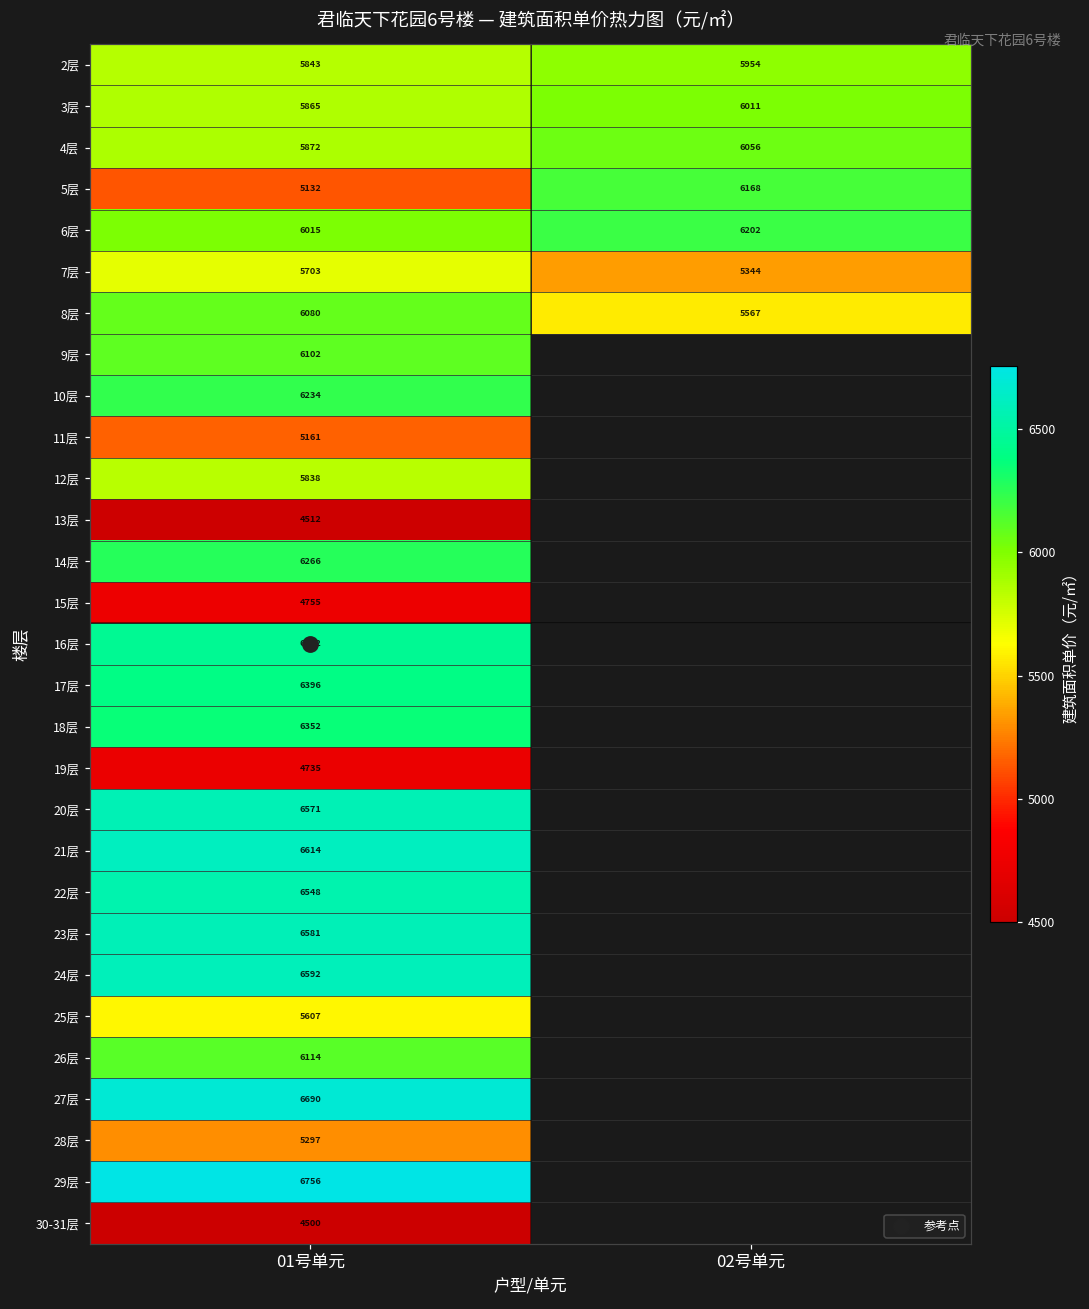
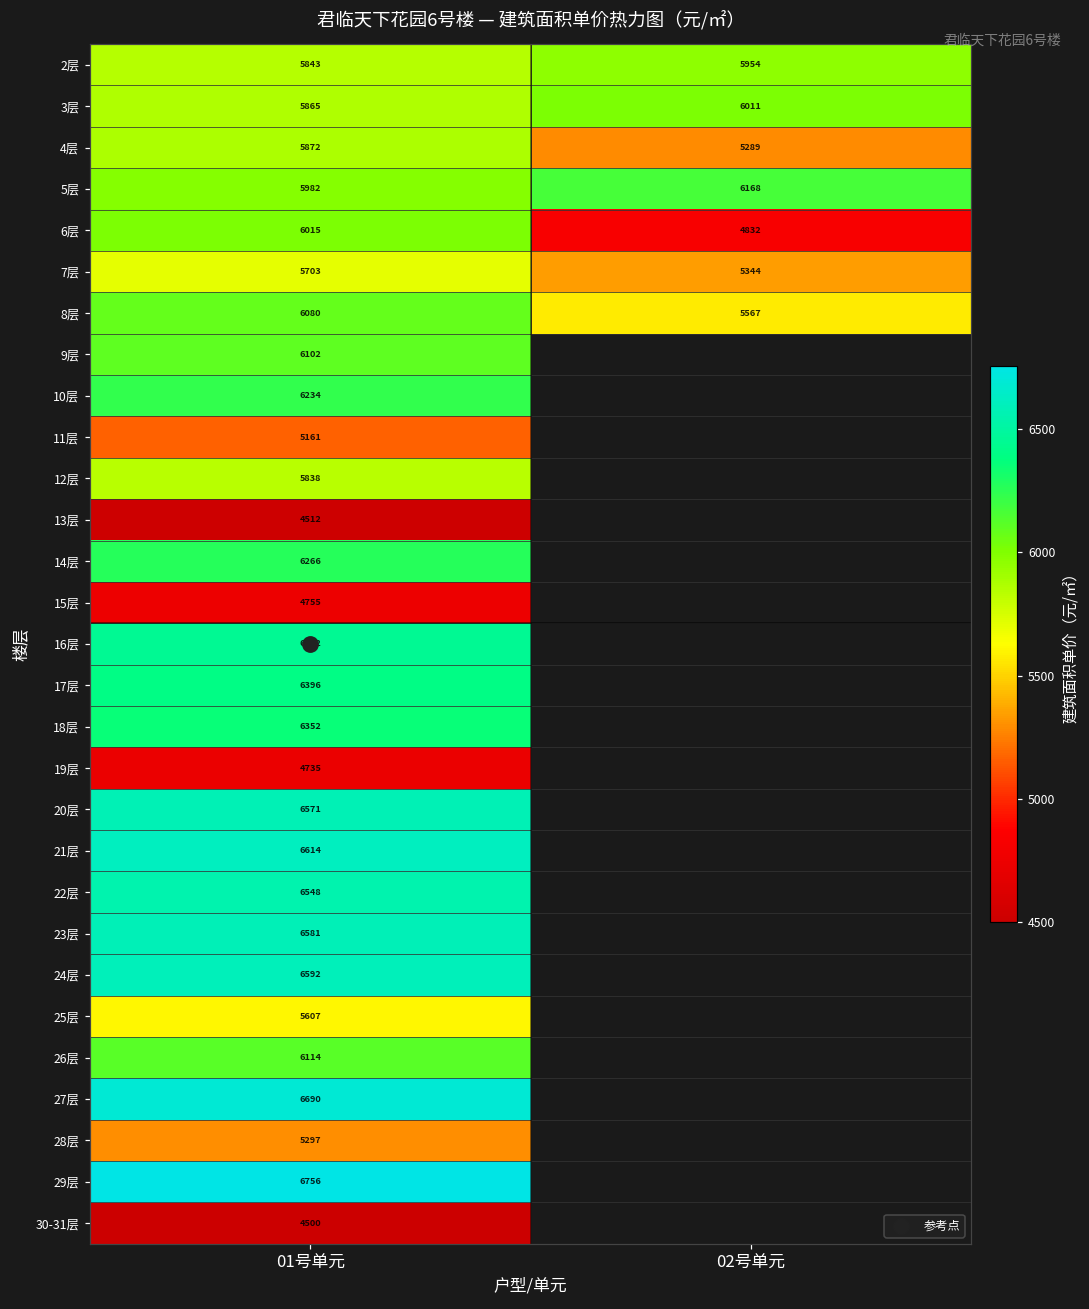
4层, 02号单元: 6056 -> 5289
5层, 01号单元: 5132 -> 5982
6层, 02号单元: 6202 -> 4832
